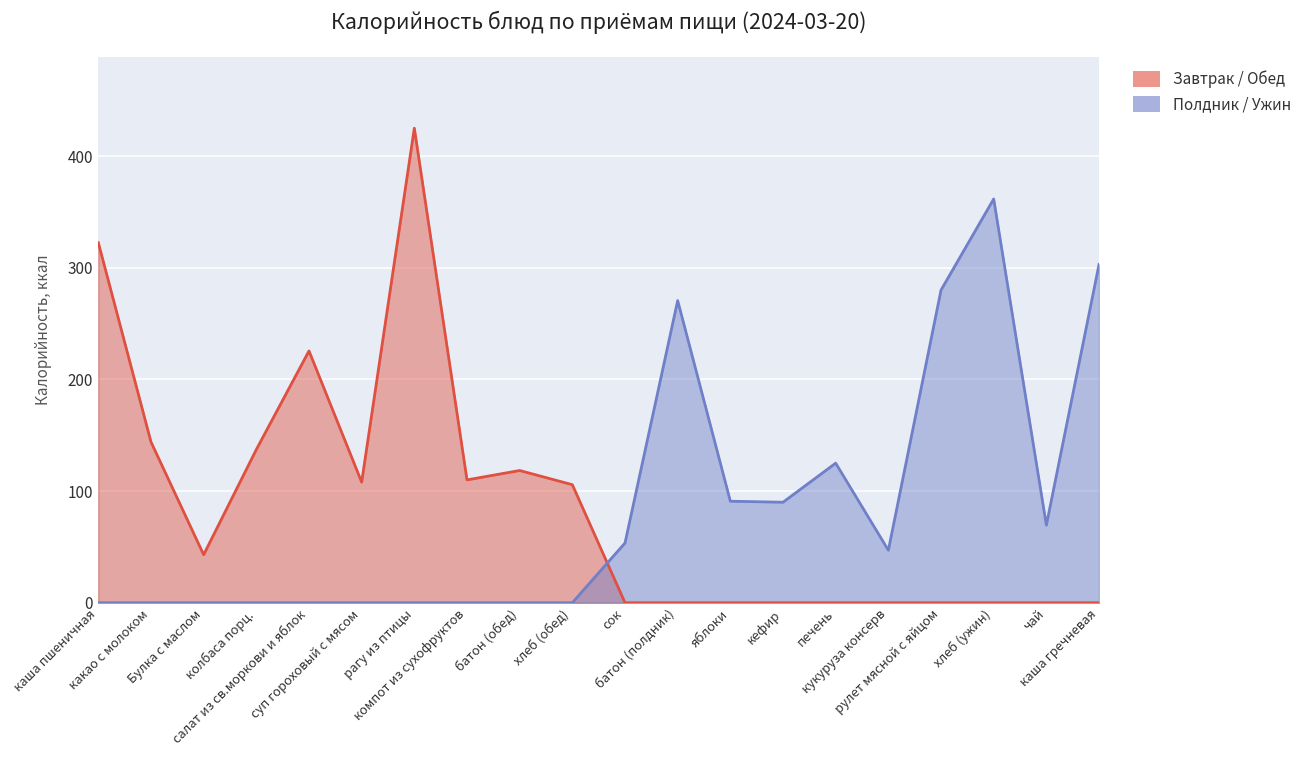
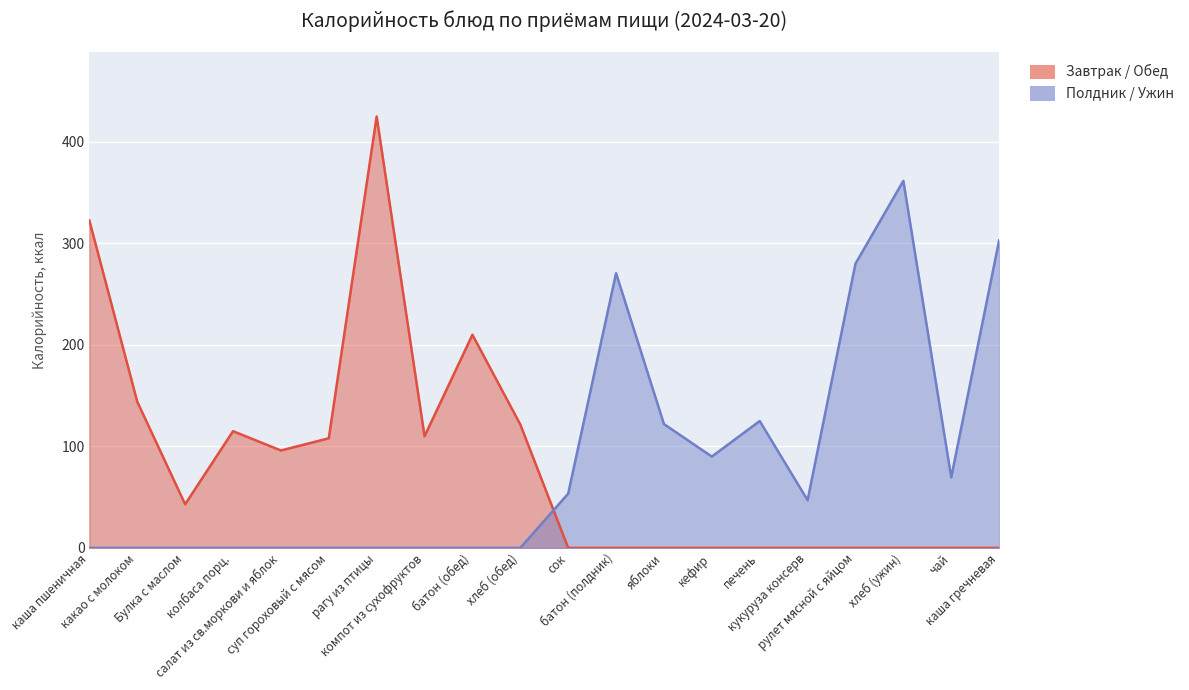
Завтрак / Обед, колбаса порц.: 137 -> 115
Завтрак / Обед, салат из св.моркови и яблок: 226 -> 96
Завтрак / Обед, батон (обед): 118 -> 210
Завтрак / Обед, хлеб (обед): 106 -> 122
Полдник / Ужин, яблоки: 91 -> 122
